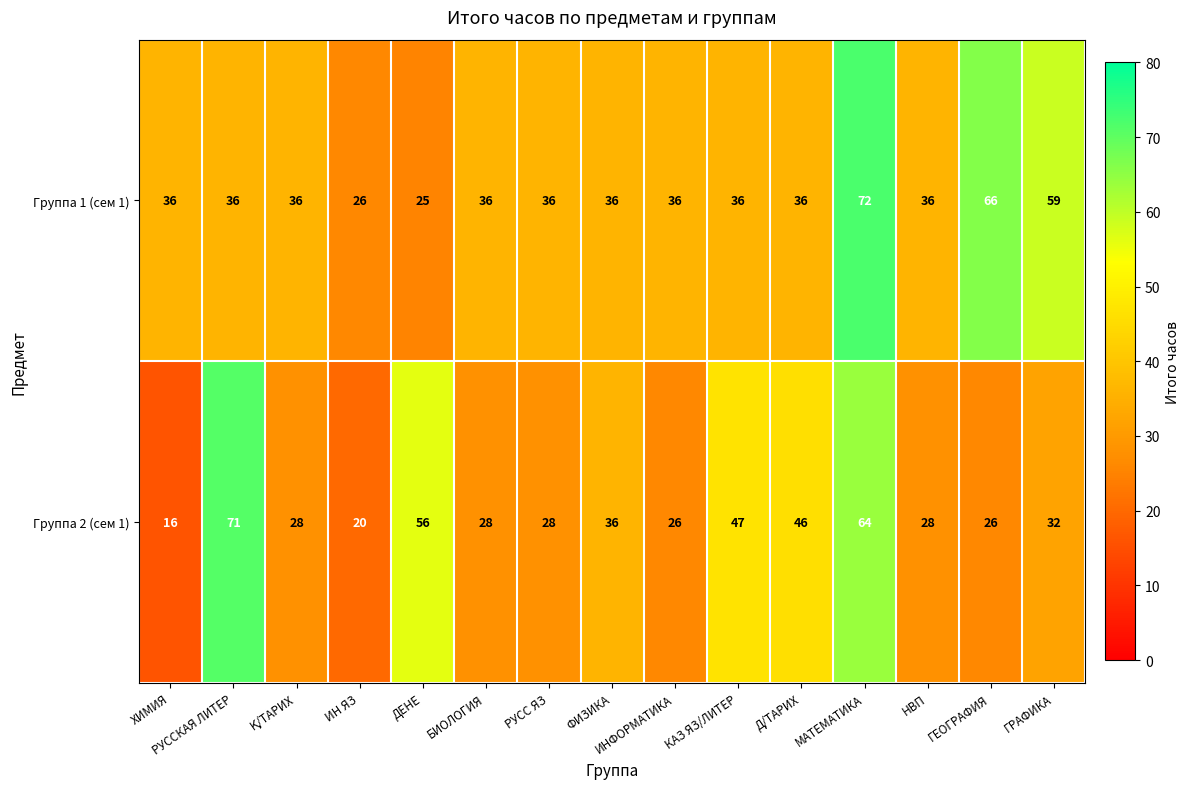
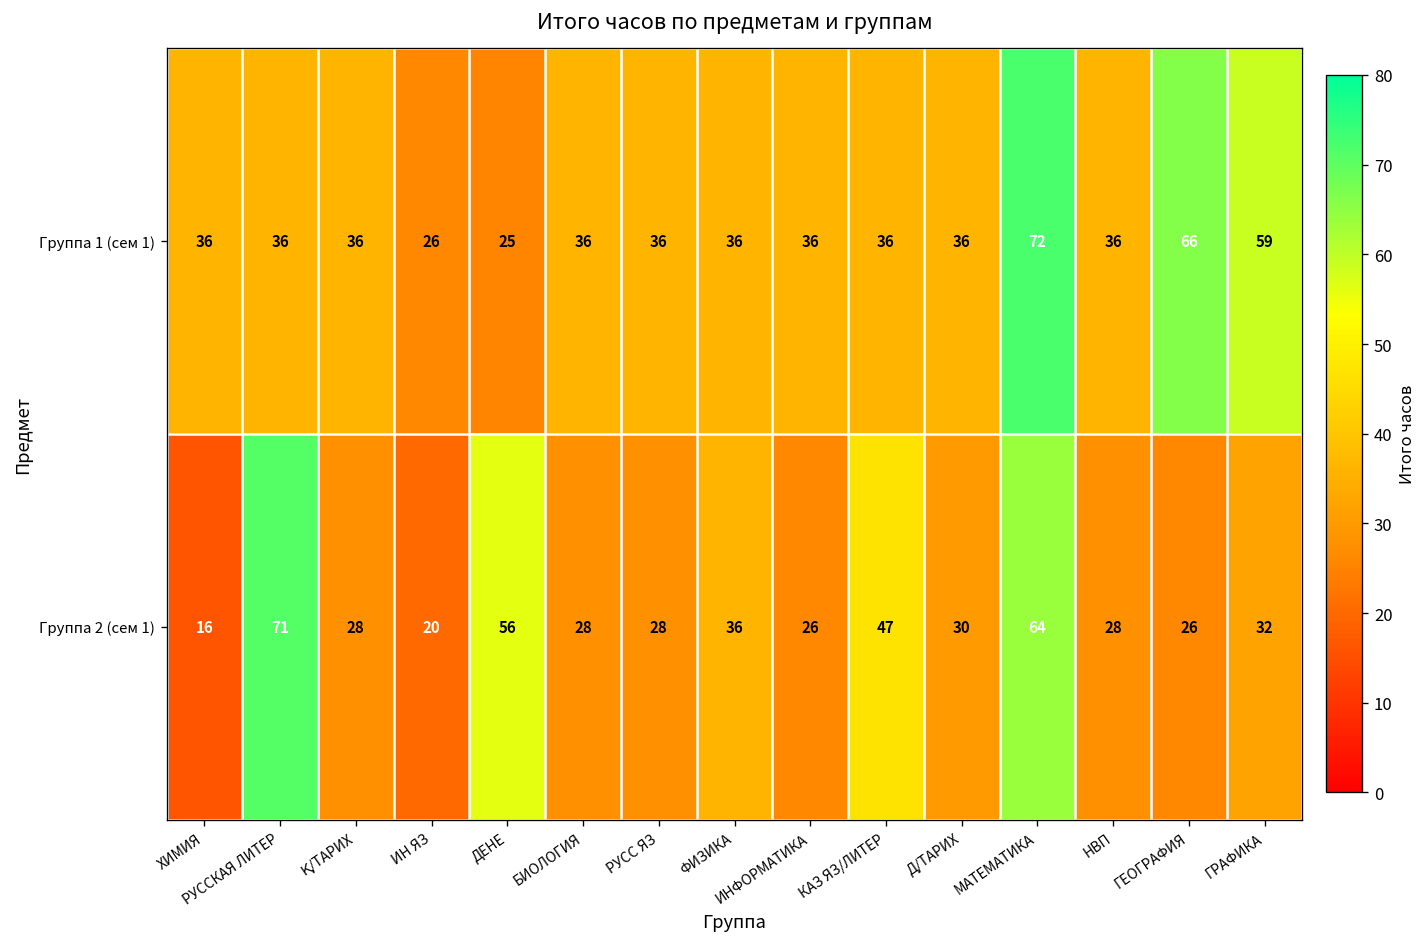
Группа 2 (сем 1), Д/ТАРИХ: 46 -> 30
